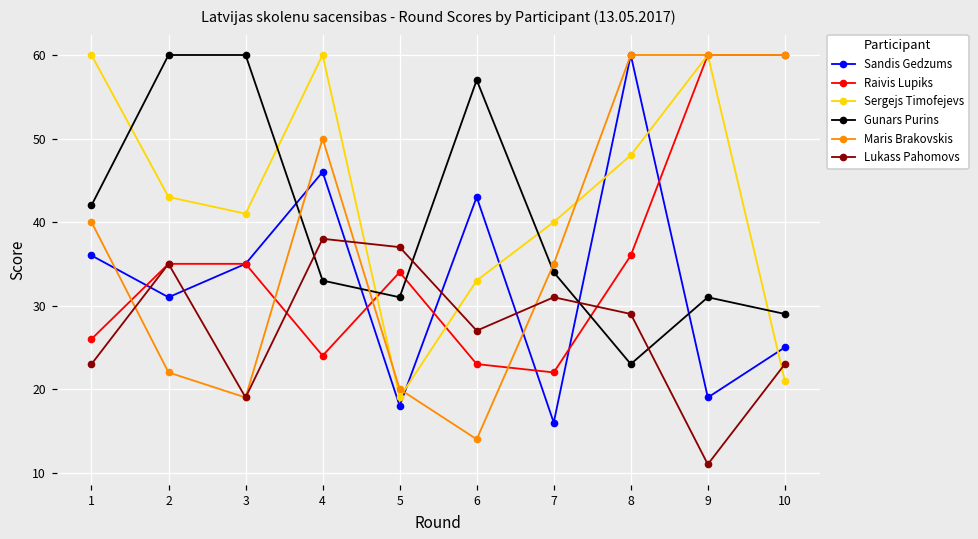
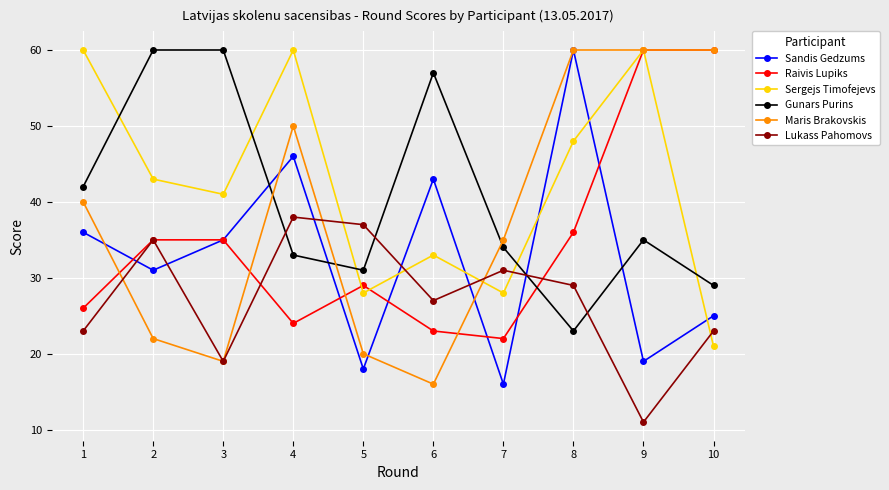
Raivis Lupiks, 5: 34 -> 29
Sergejs Timofejevs, 5: 19 -> 28
Maris Brakovskis, 6: 14 -> 16
Sergejs Timofejevs, 7: 40 -> 28
Gunars Purins, 9: 31 -> 35
